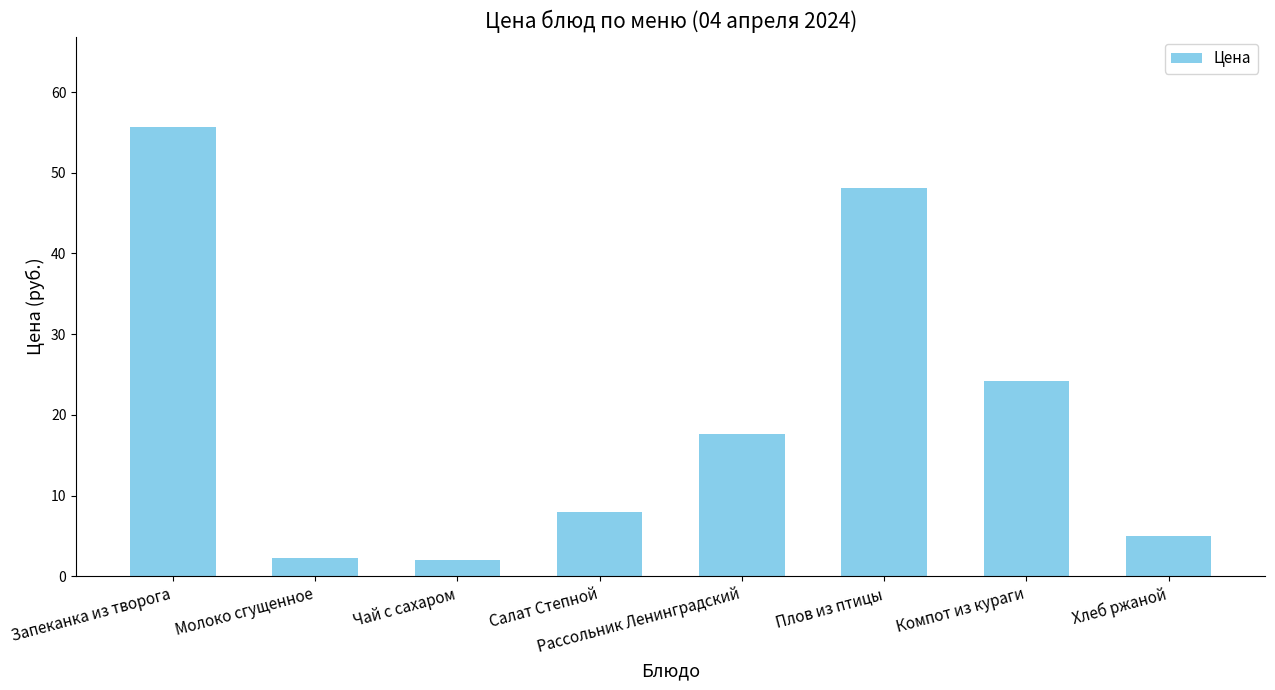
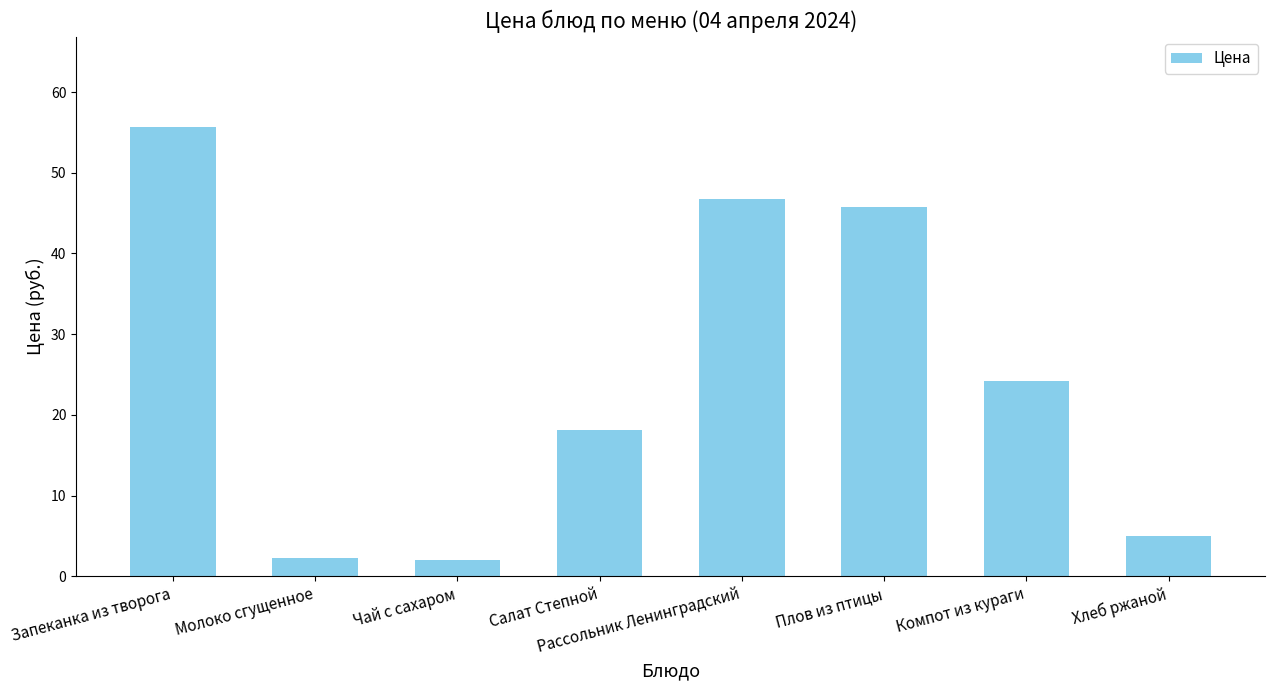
Салат Степной: 8 -> 18
Рассольник Ленинградский: 18 -> 47
Плов из птицы: 48 -> 46
